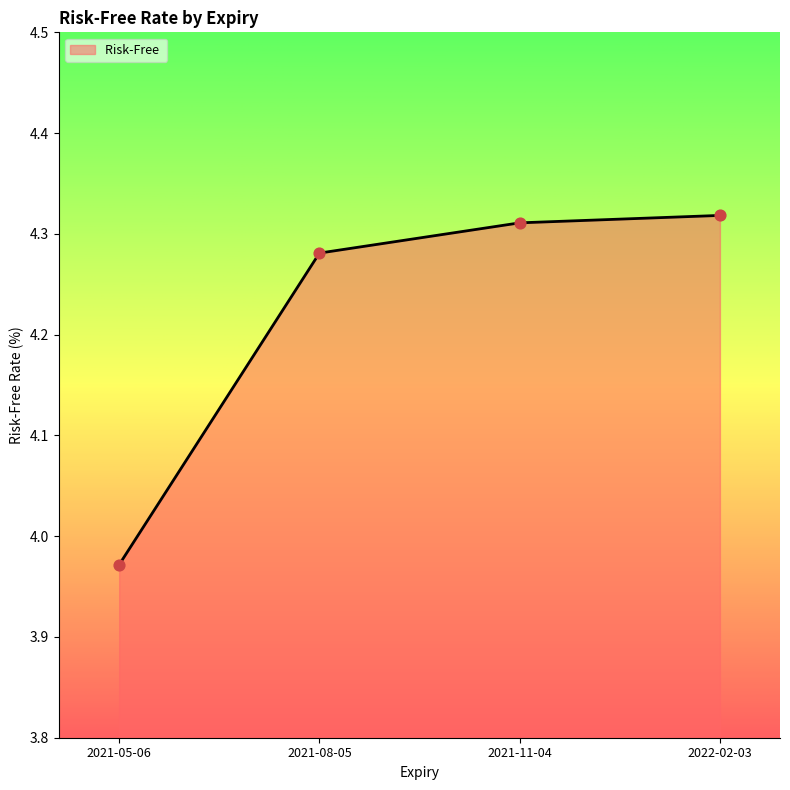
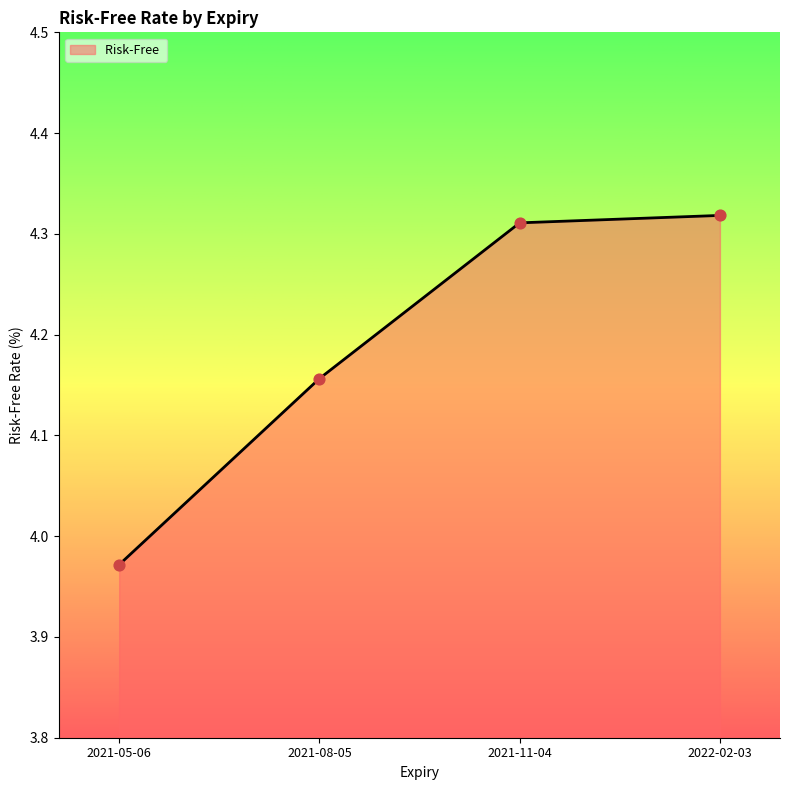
2021-08-05: 4.281 -> 4.156
